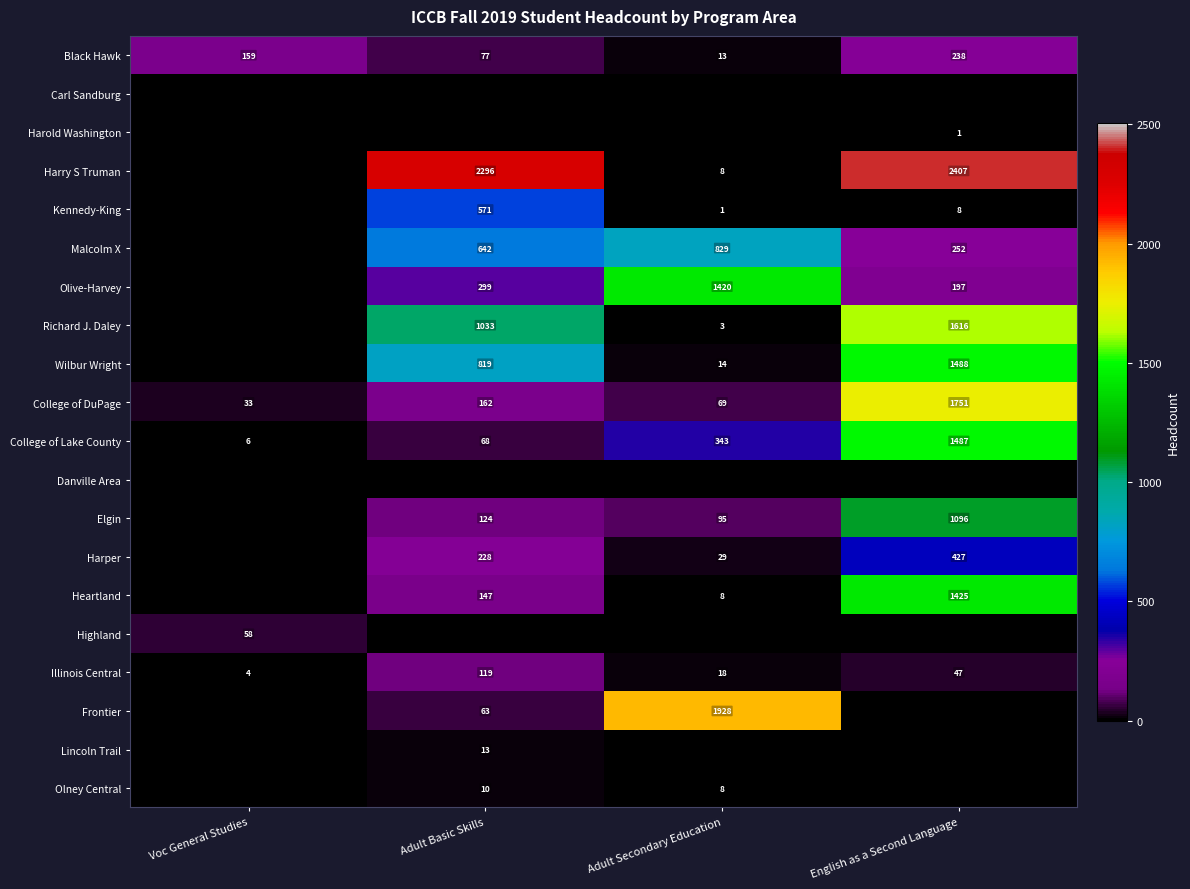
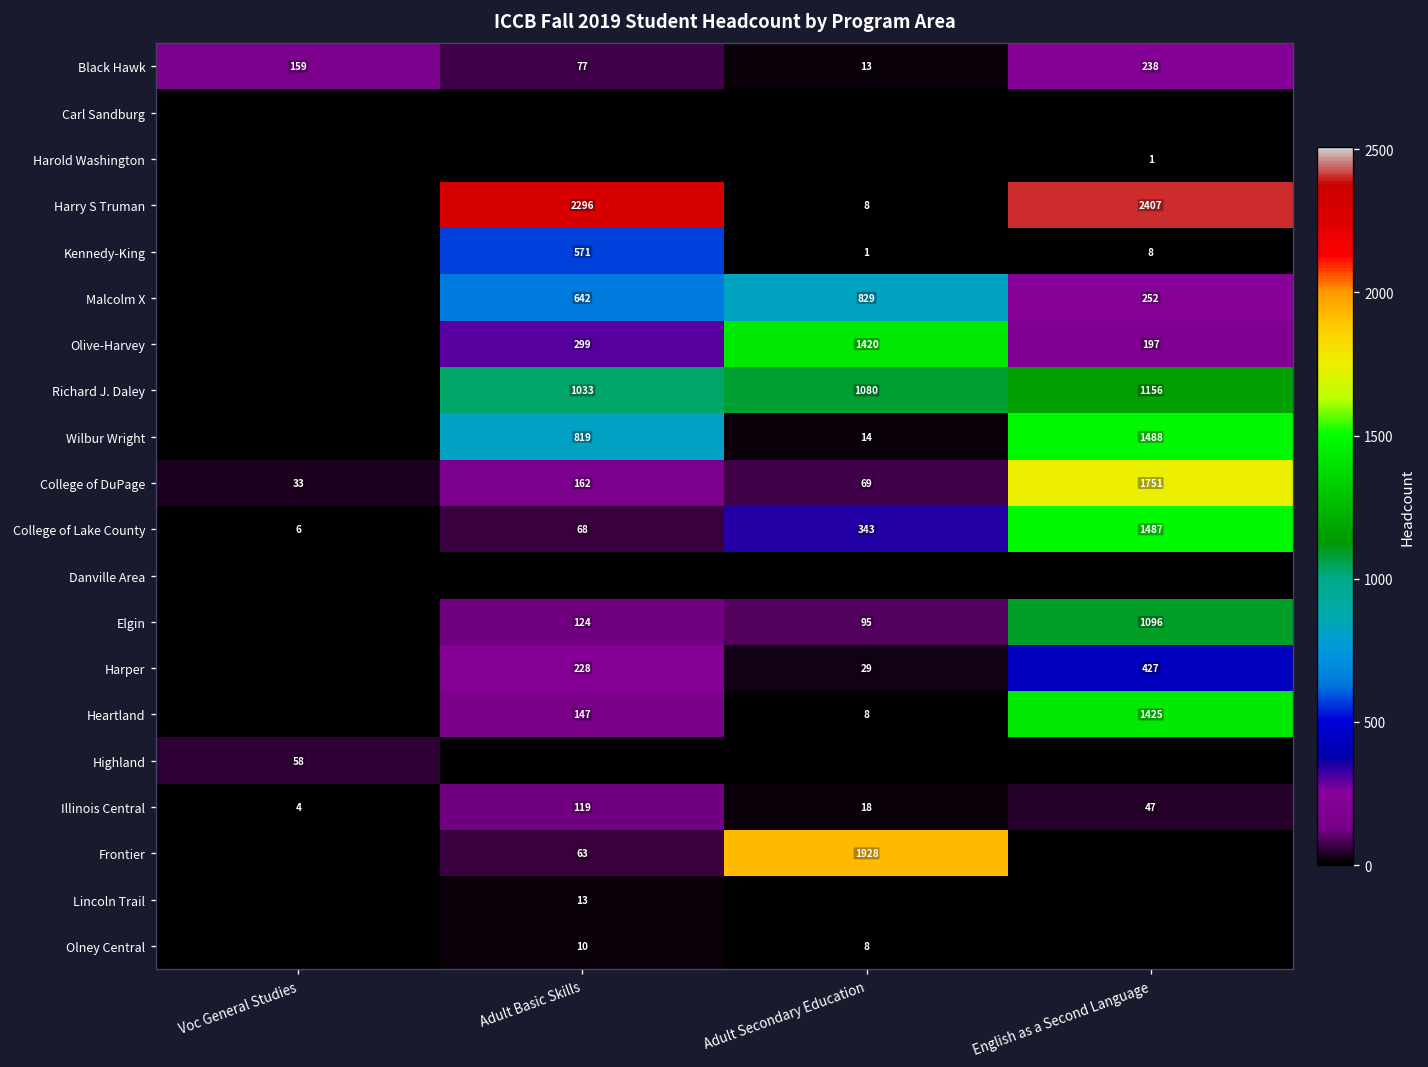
Richard J. Daley, Adult Secondary Education: 3 -> 1080
Richard J. Daley, English as a Second Language: 1616 -> 1156
